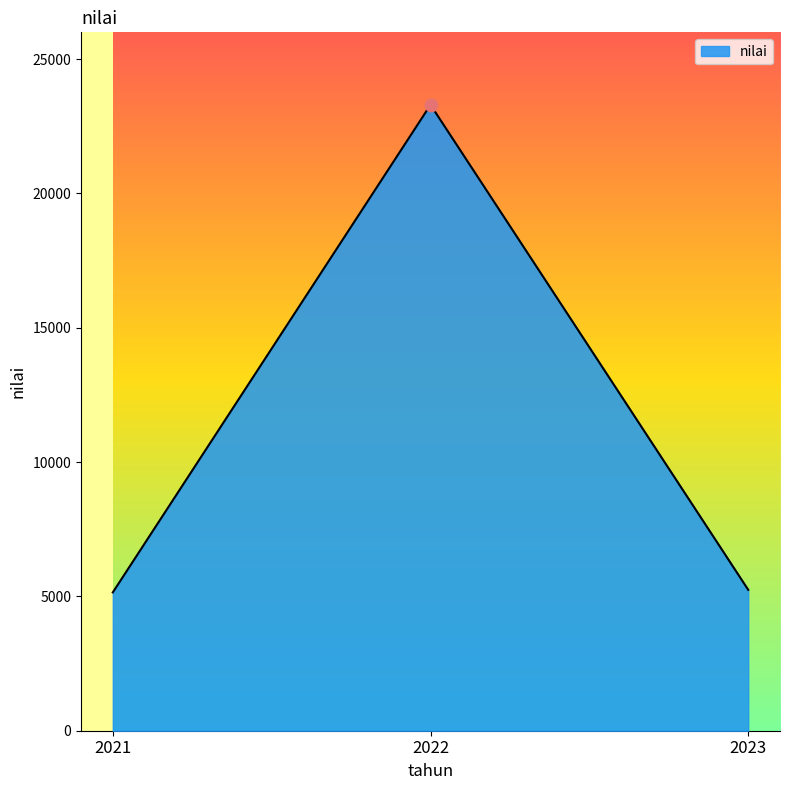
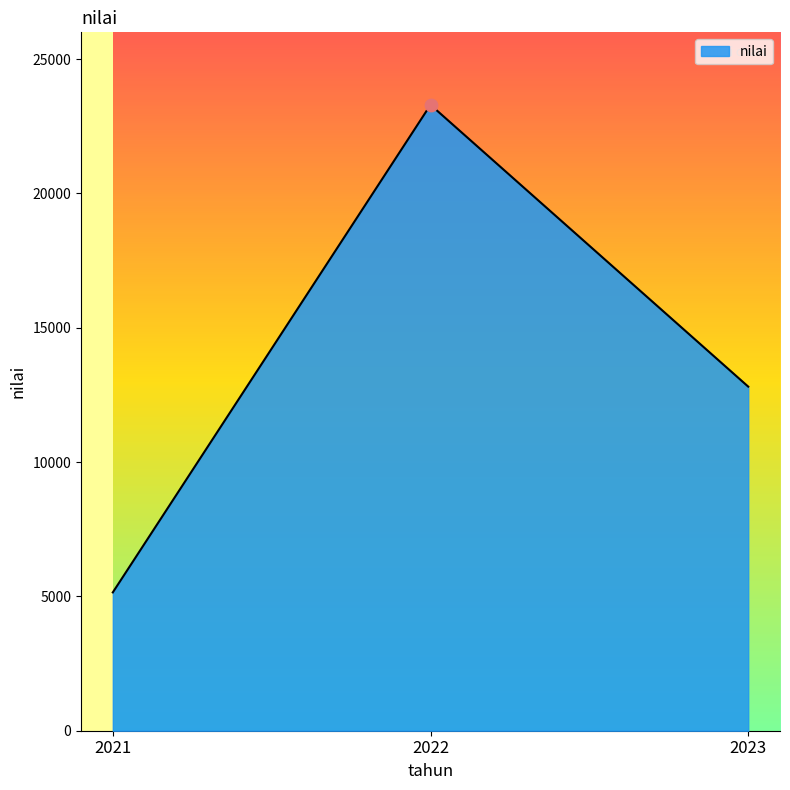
nilai, 2023: 5200 -> 12800
